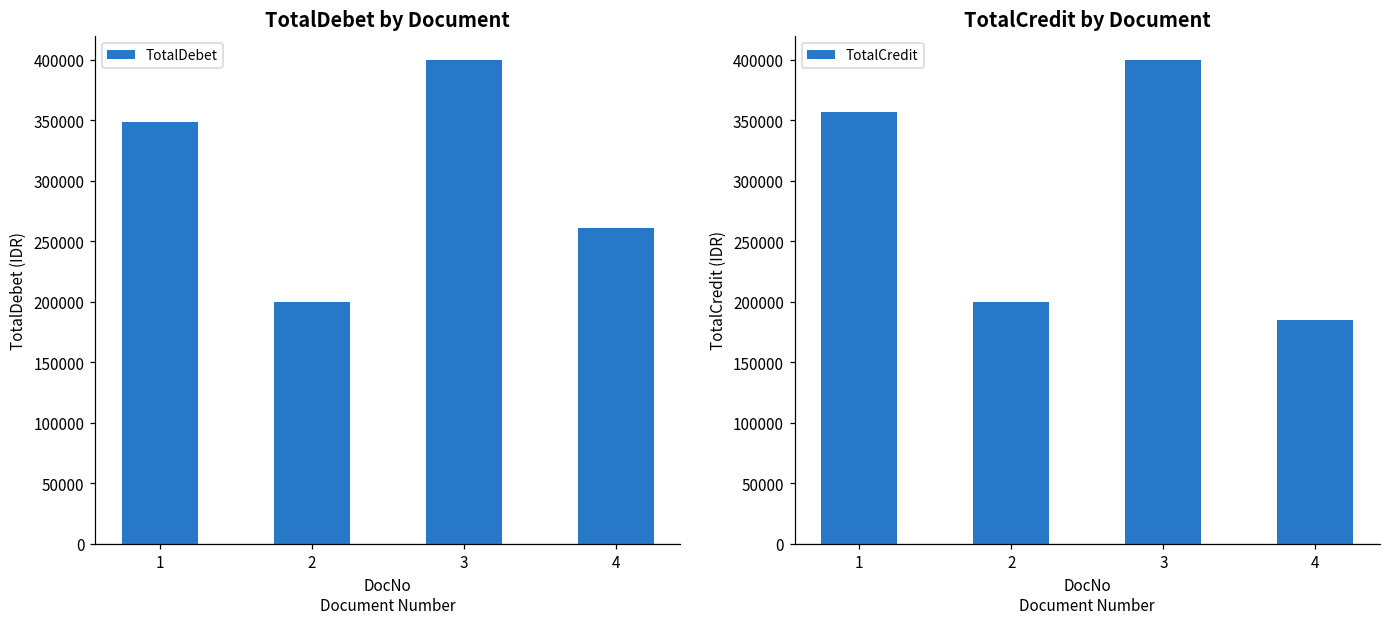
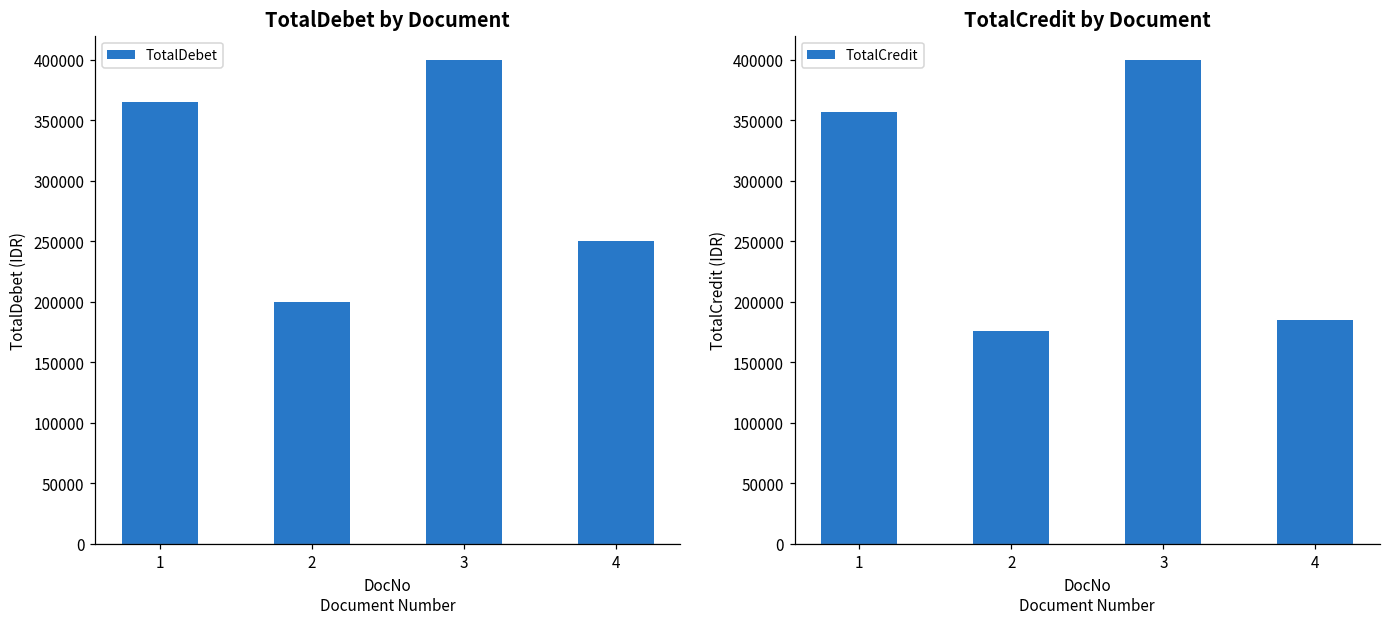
TotalDebet by Document, 1: 349000 -> 365000
TotalDebet by Document, 4: 261000 -> 250000
TotalCredit by Document, 2: 200000 -> 176000
